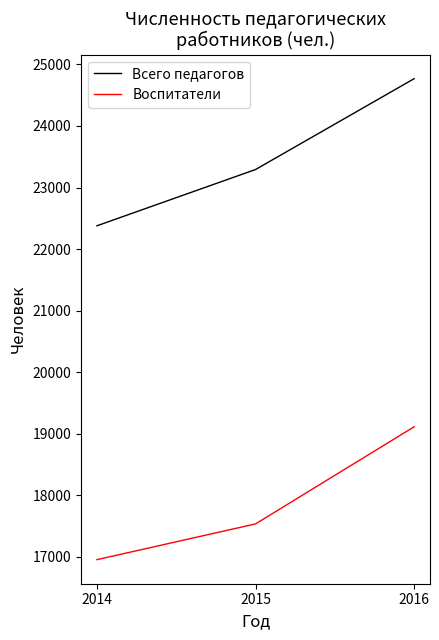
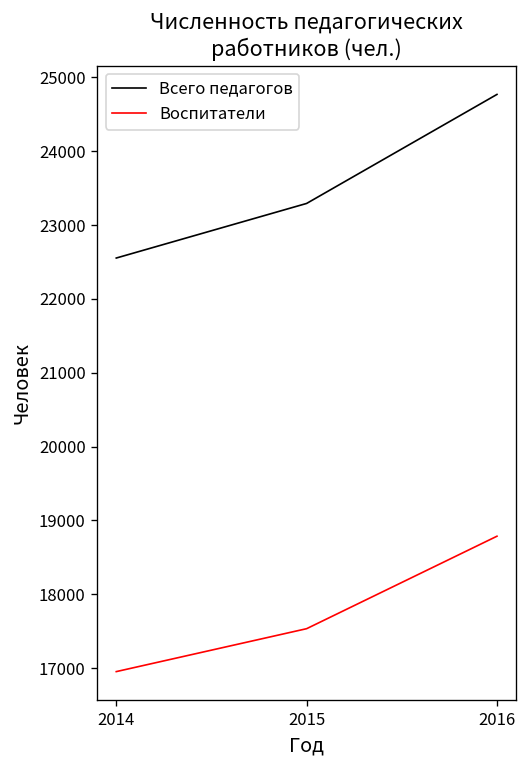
Всего педагогов, 2014: 22400 -> 22600
Воспитатели, 2016: 19100 -> 18800
